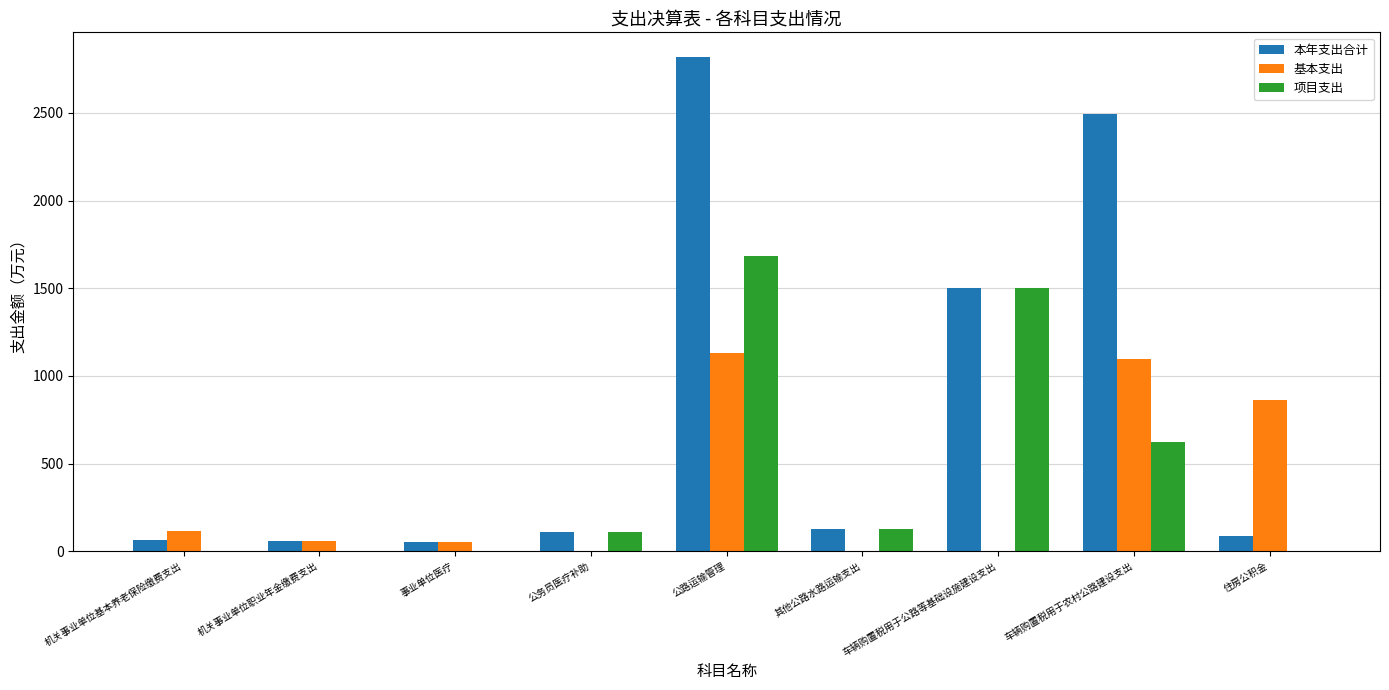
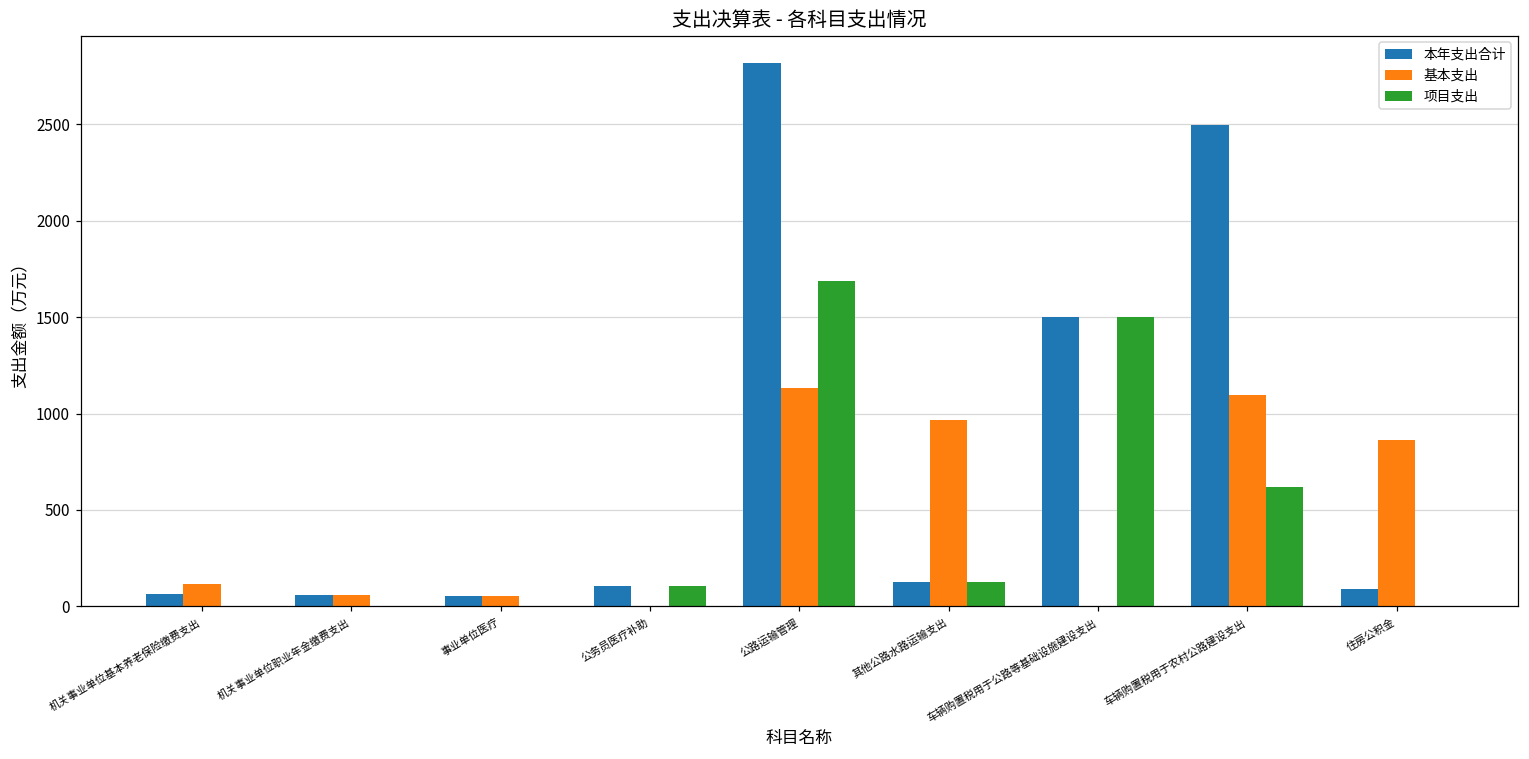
基本支出, 其他公路水路运输支出: 0 -> 970
